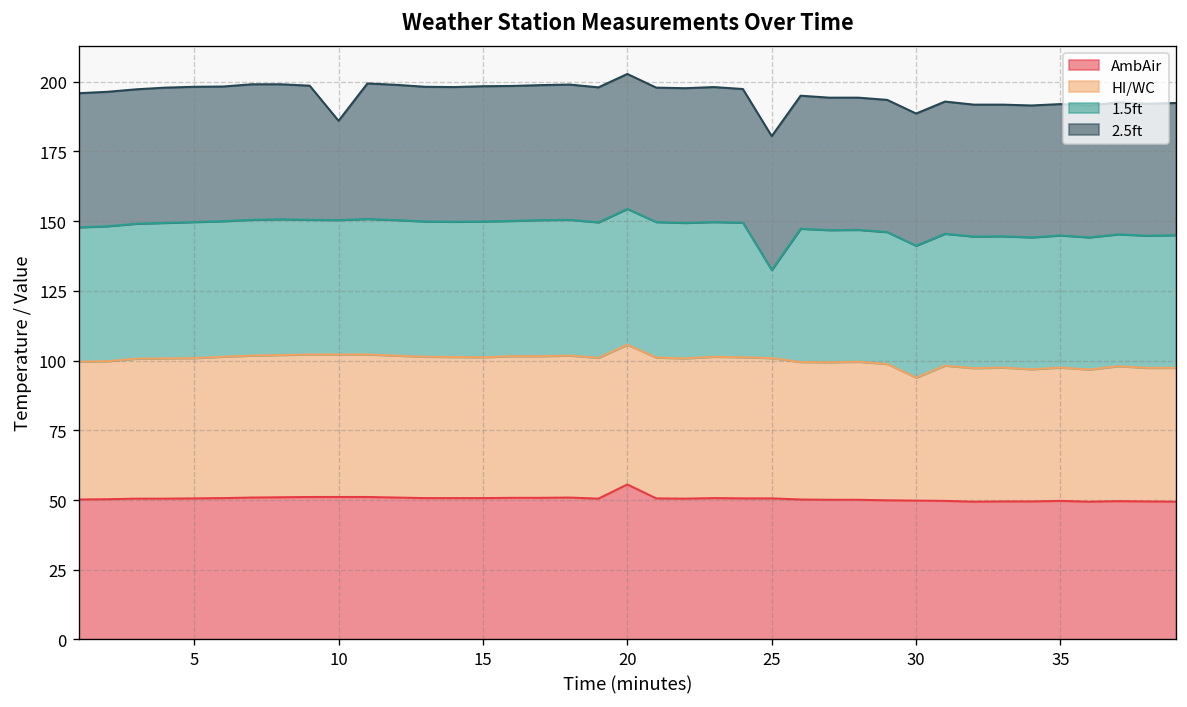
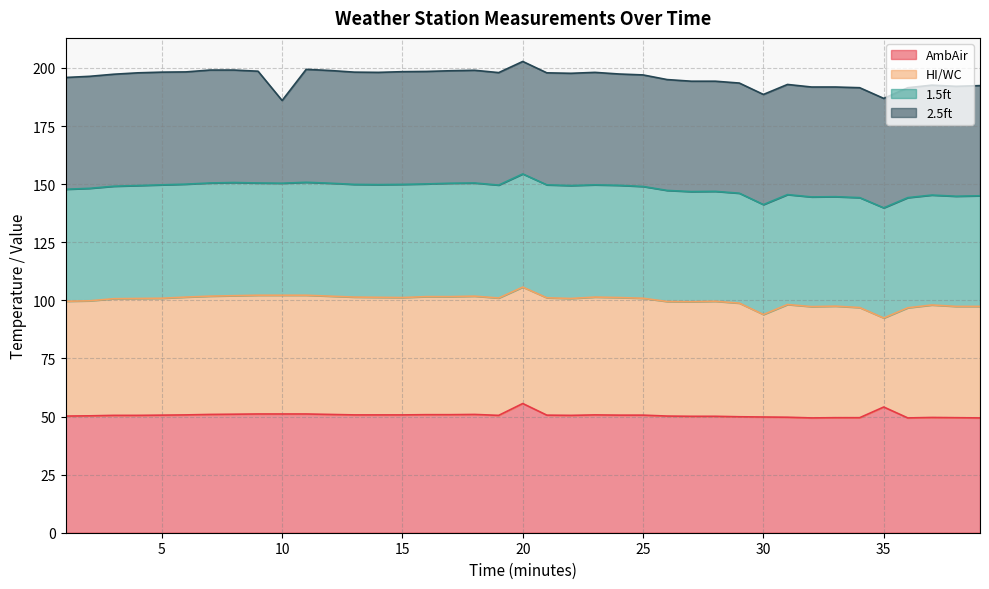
1.5ft, 25: 32 -> 48
AmbAir, 35: 50 -> 54
HI/WC, 35: 48 -> 38
